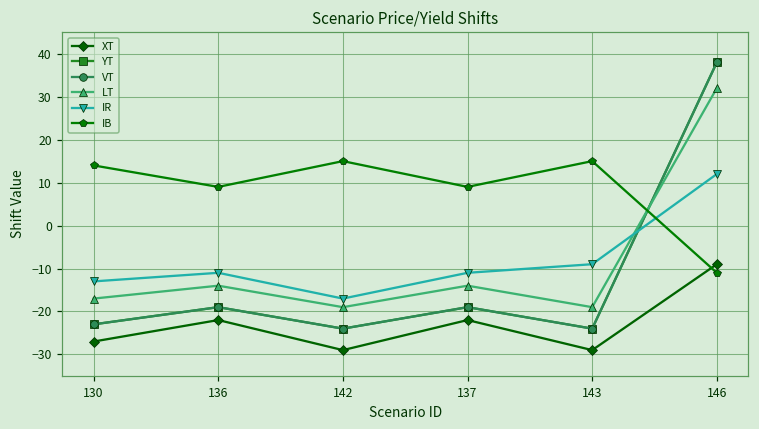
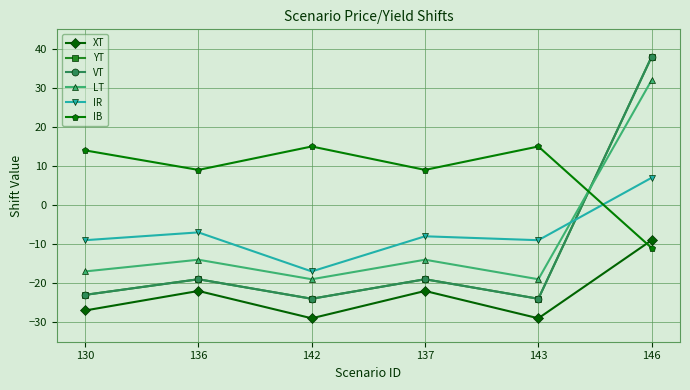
IR, 130: -13 -> -9
IR, 136: -11 -> -7
IR, 137: -11 -> -8
IR, 146: 12 -> 7
